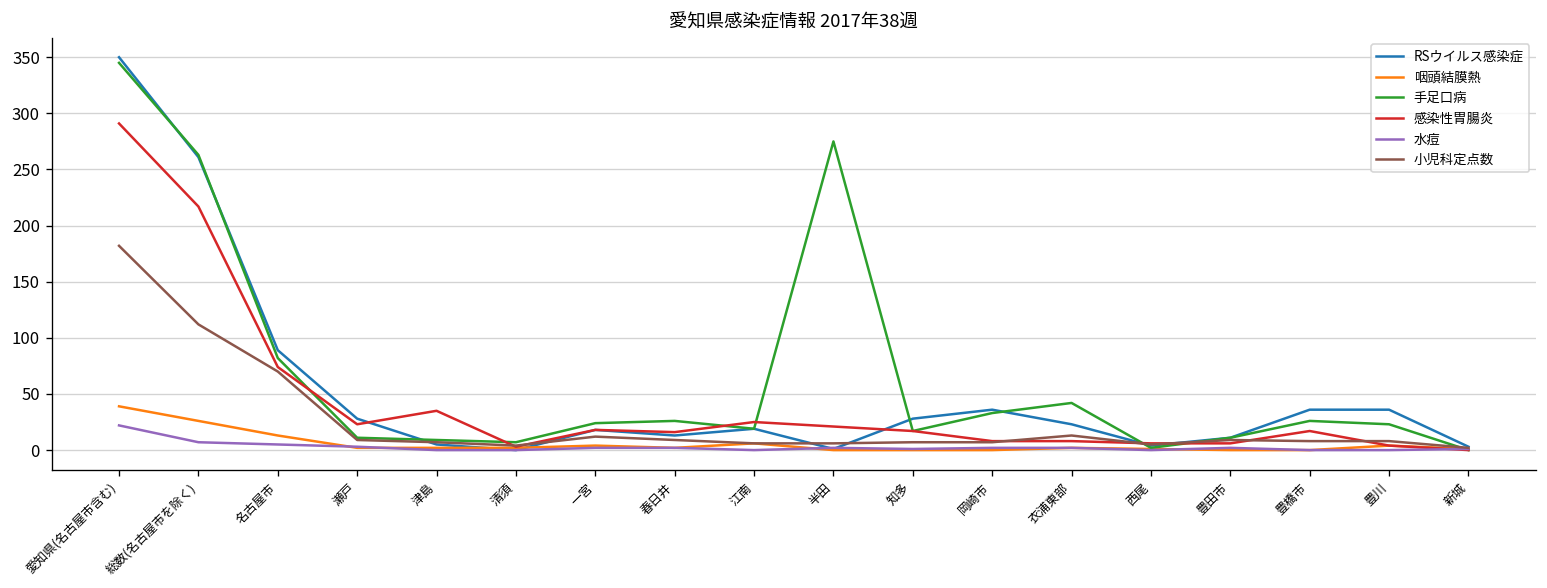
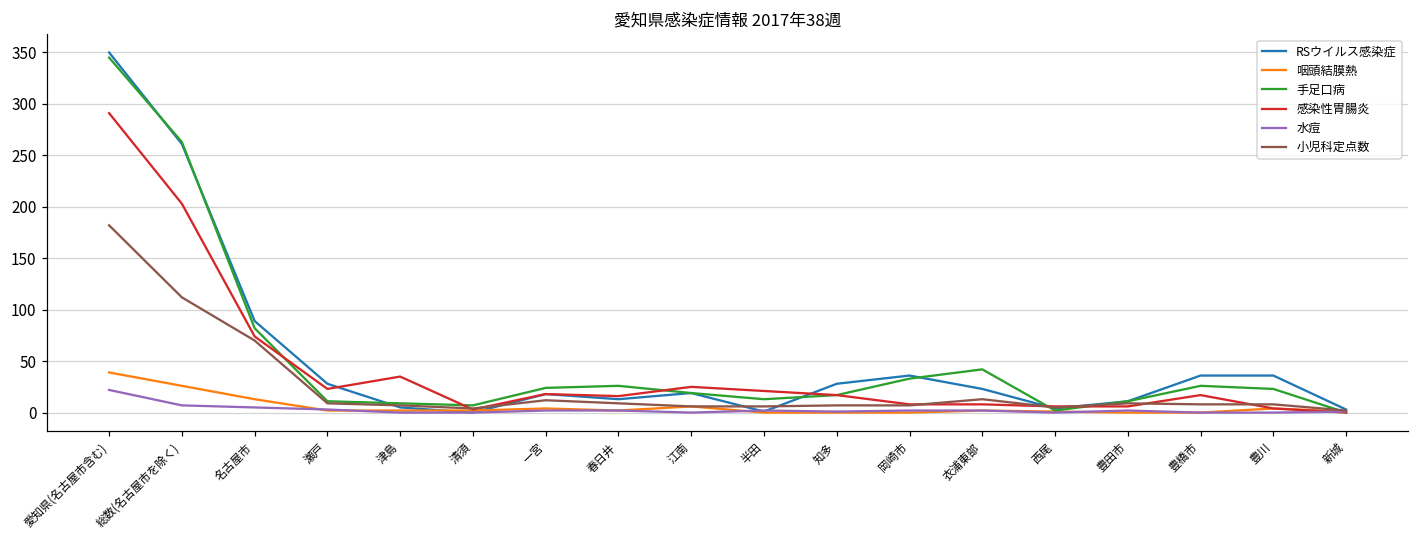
感染性胃腸炎, 総数(名古屋市を除く): 220 -> 200
手足口病, 半田: 280 -> 10
